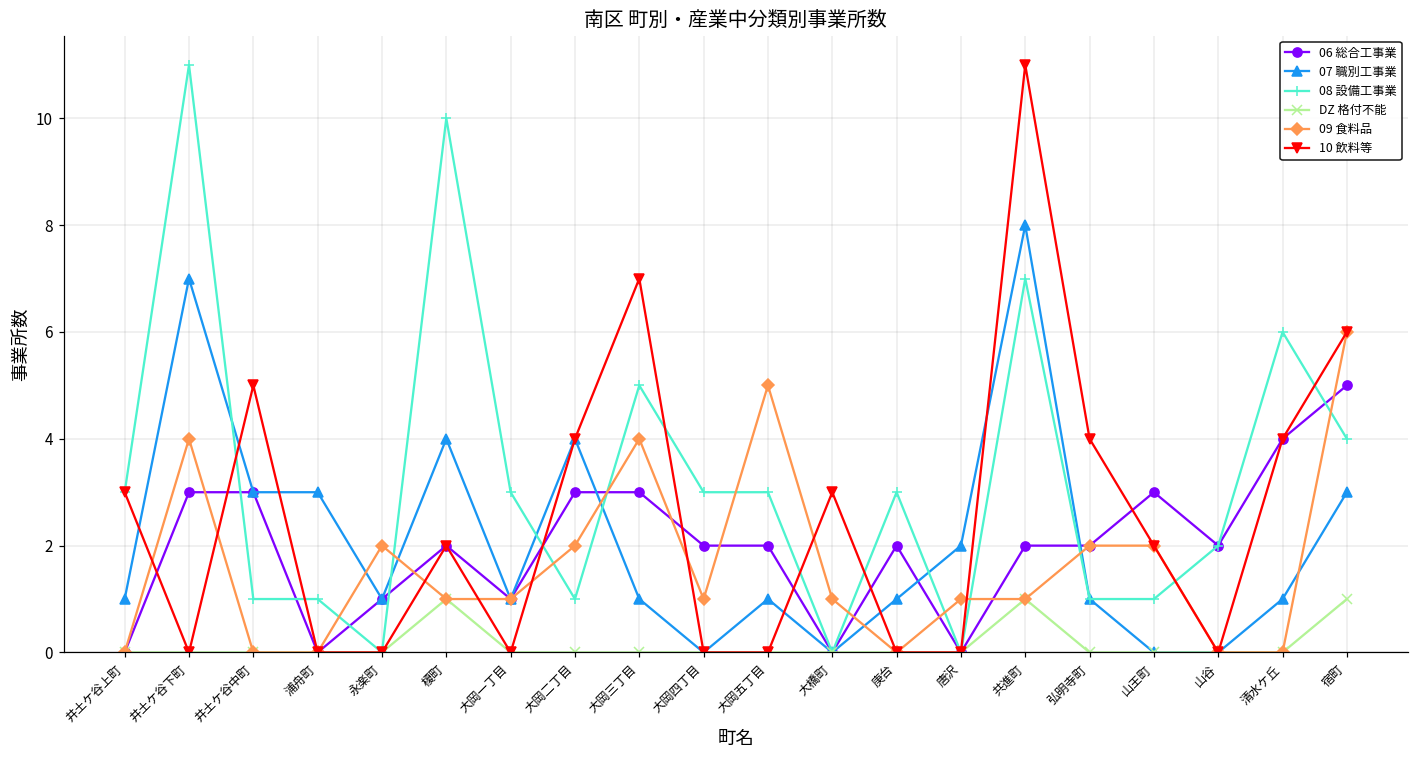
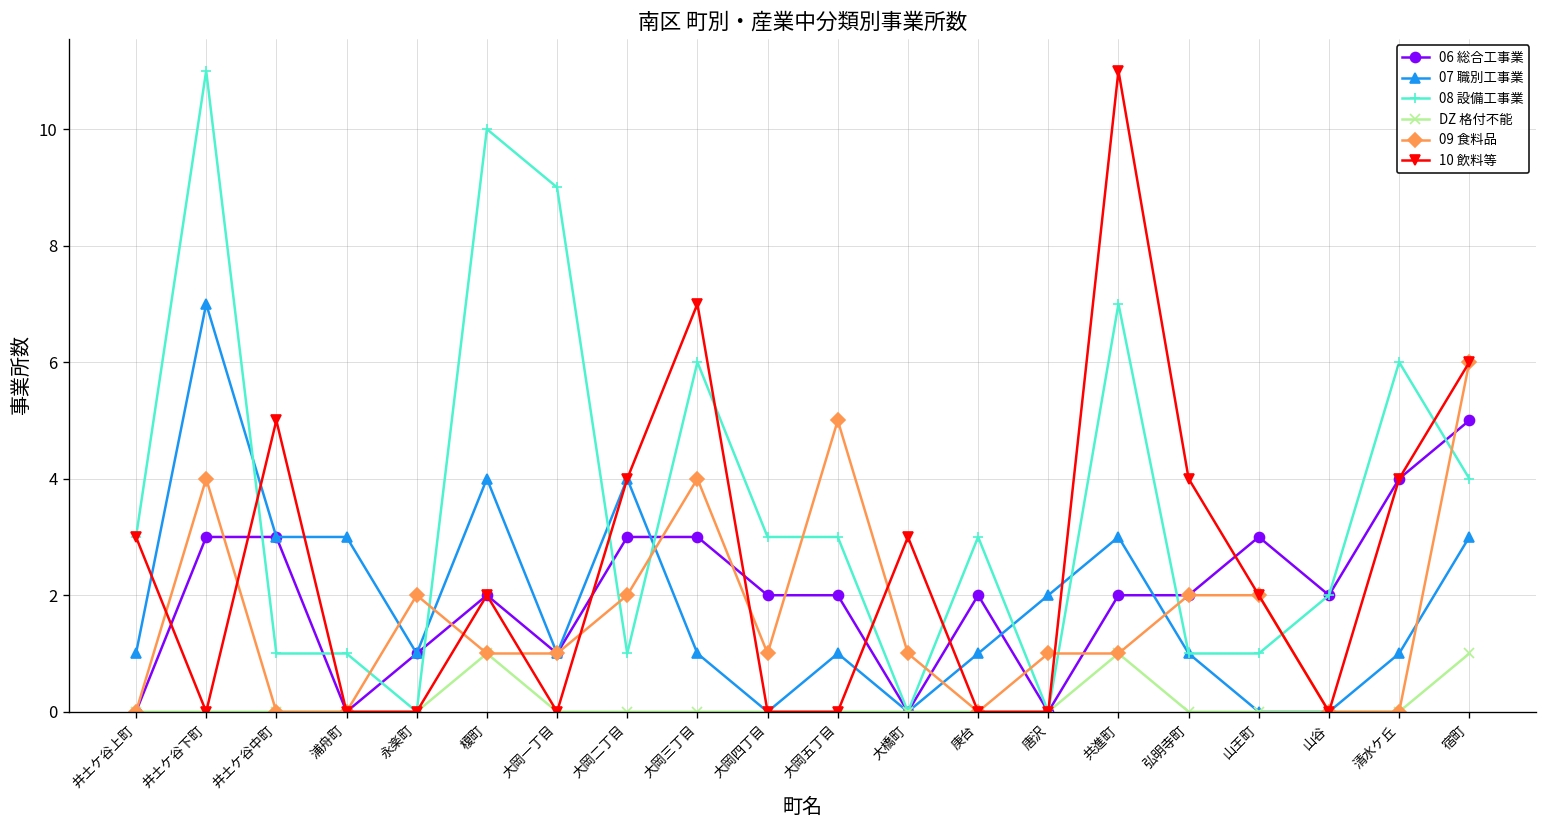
08 設備工事業, 大岡一丁目: 3 -> 9
08 設備工事業, 大岡三丁目: 5 -> 6
07 職別工事業, 共進町: 8 -> 3
